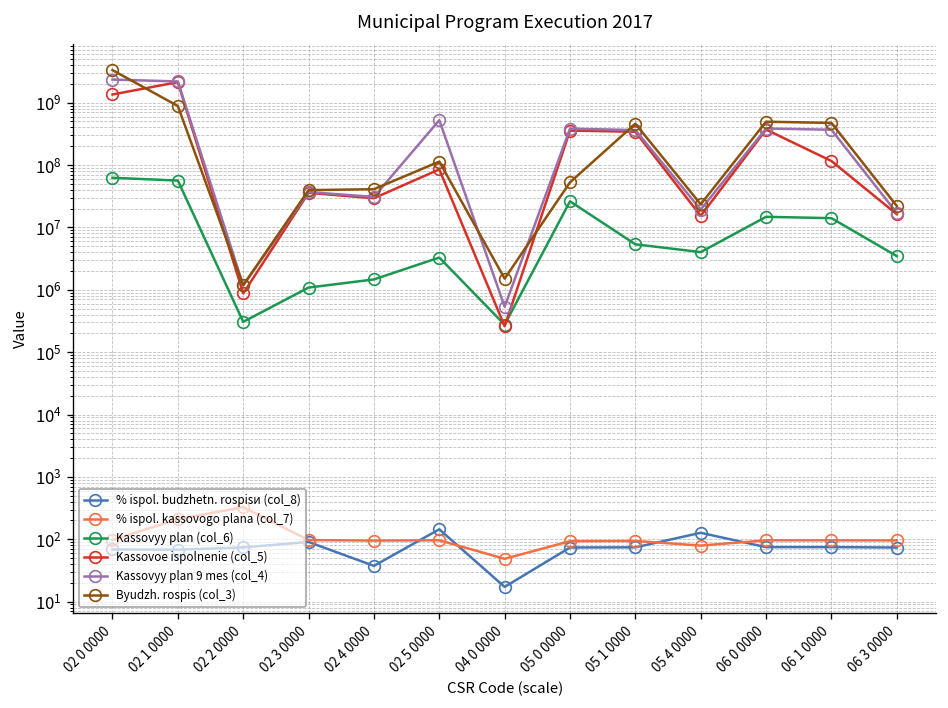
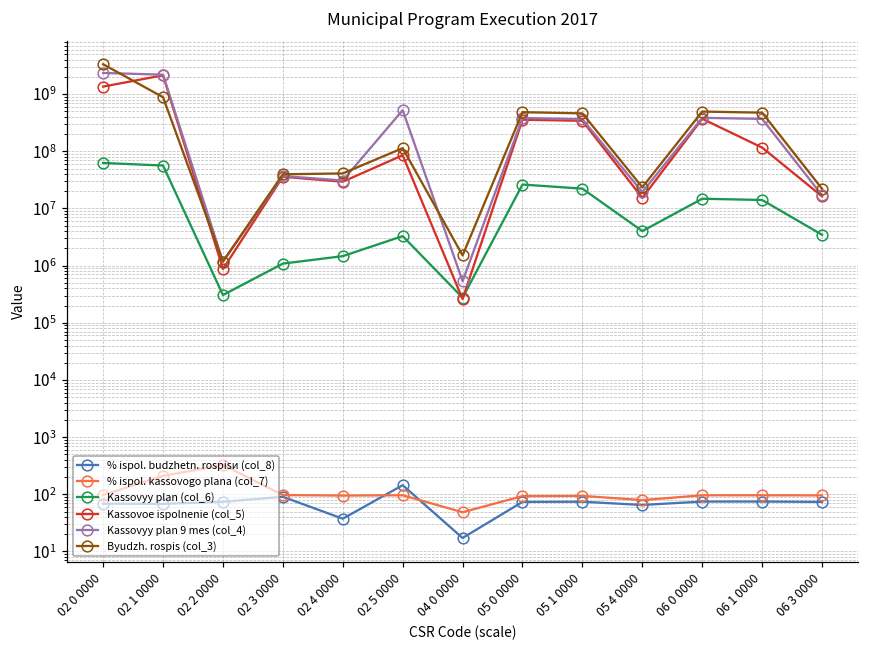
Byudzh. rospis (col_3), 05 0 0000: 50000000 -> 500000000
Kassovyy plan (col_6), 05 1 0000: 5000000 -> 22000000
% ispol. budzhetn. rospisи (col_8), 05 4 0000: 130 -> 70
